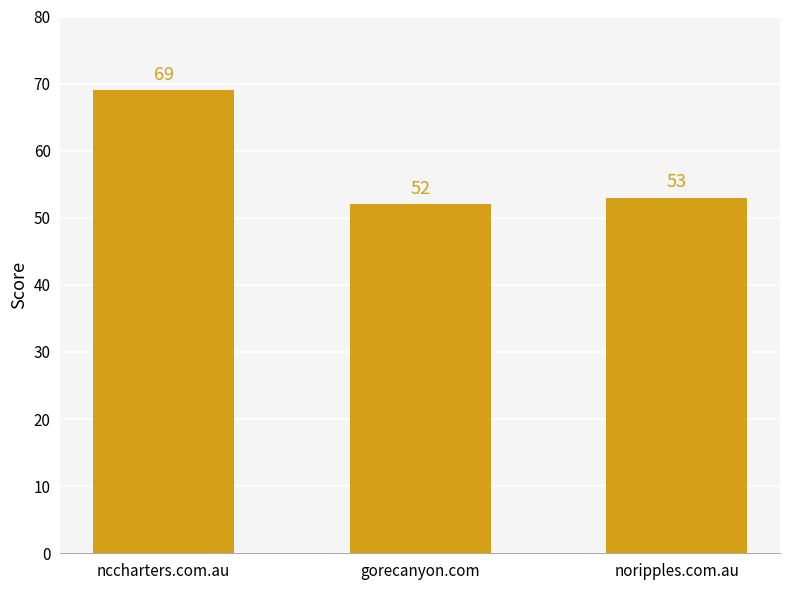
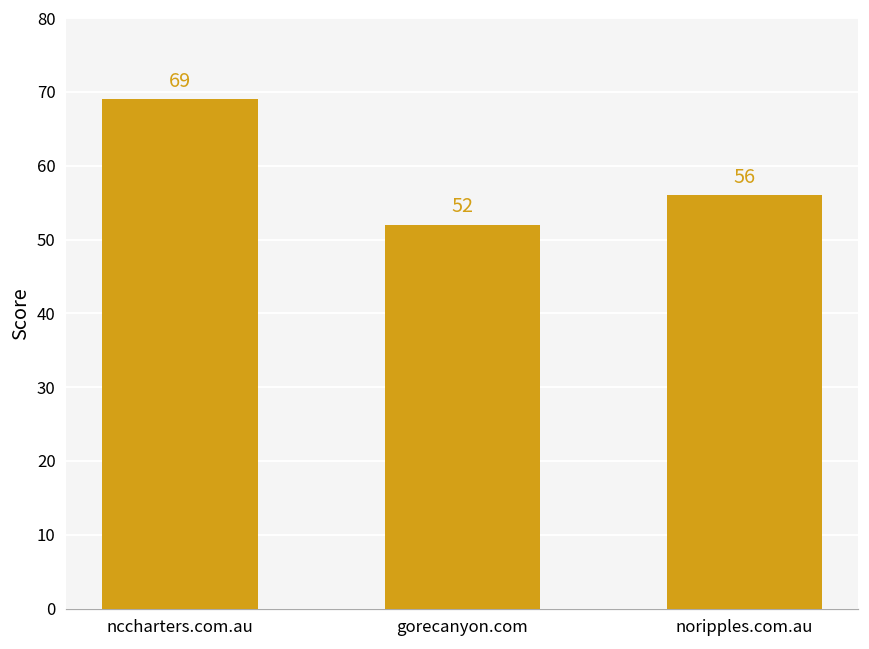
noripples.com.au: 53 -> 56
